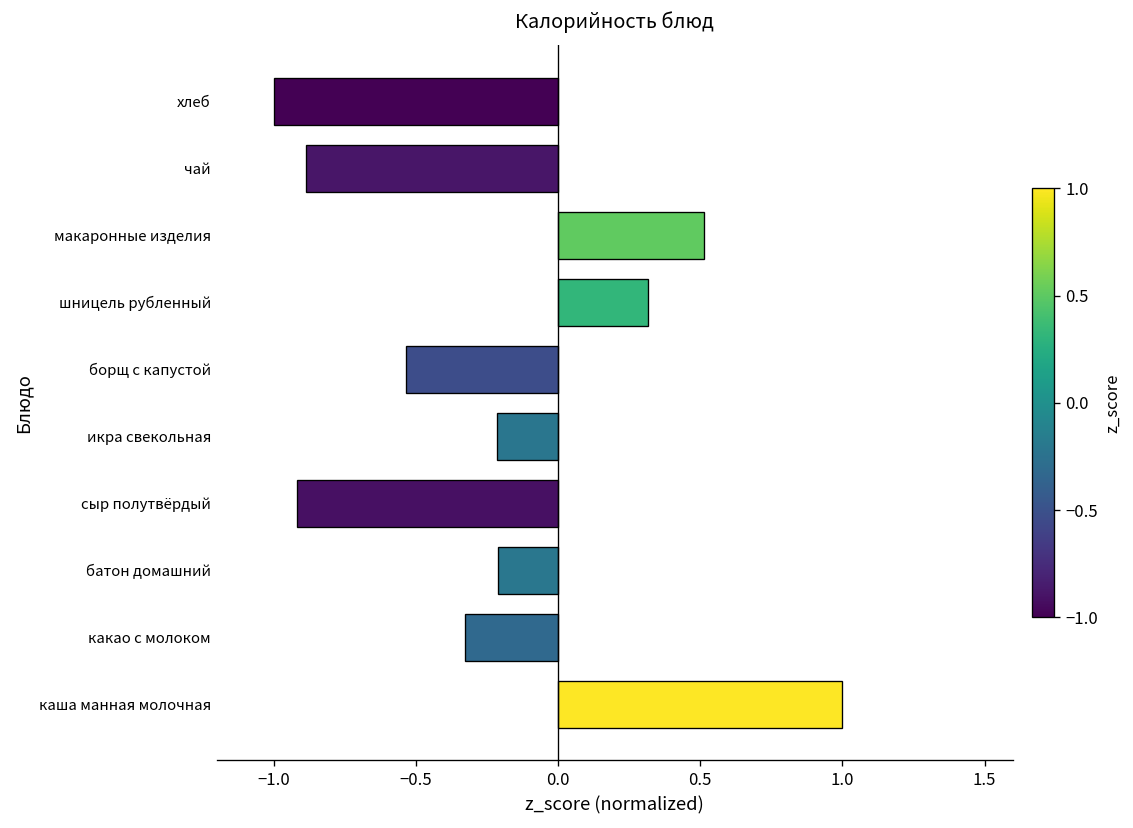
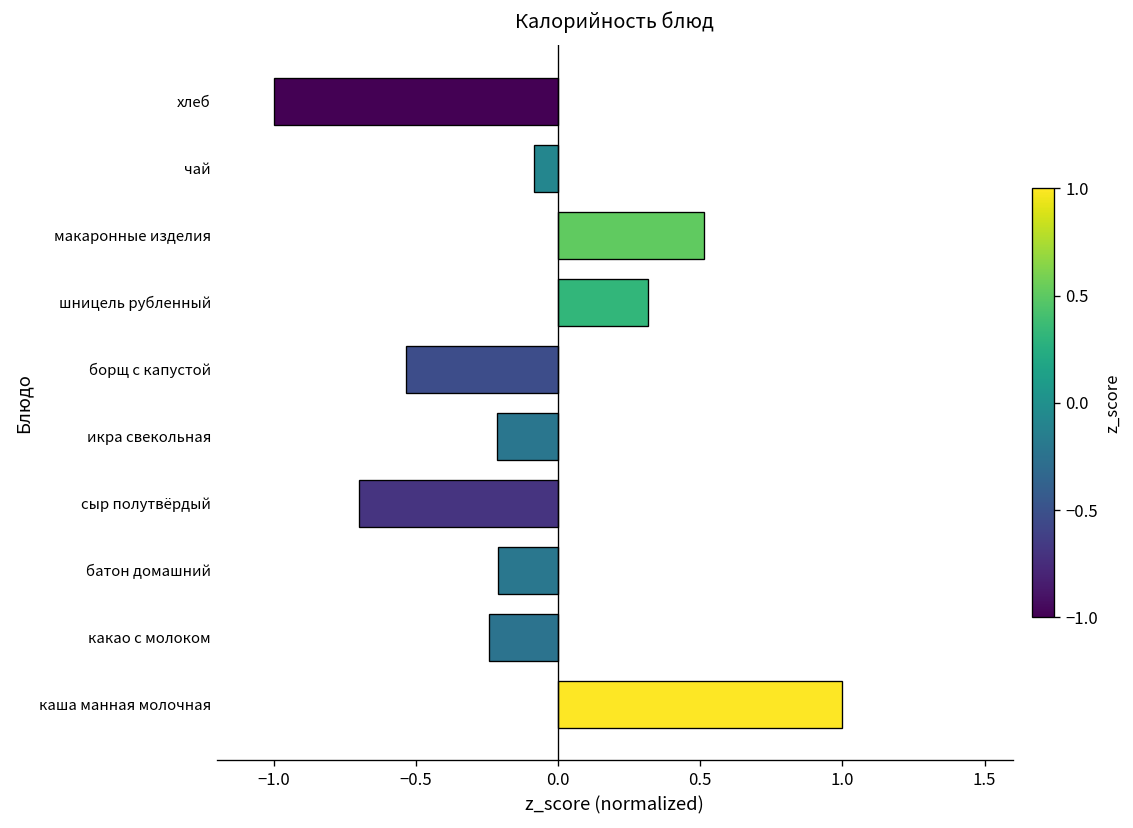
чай: -0.89 -> -0.08
сыр полутвёрдый: -0.92 -> -0.70
какао с молоком: -0.33 -> -0.24
